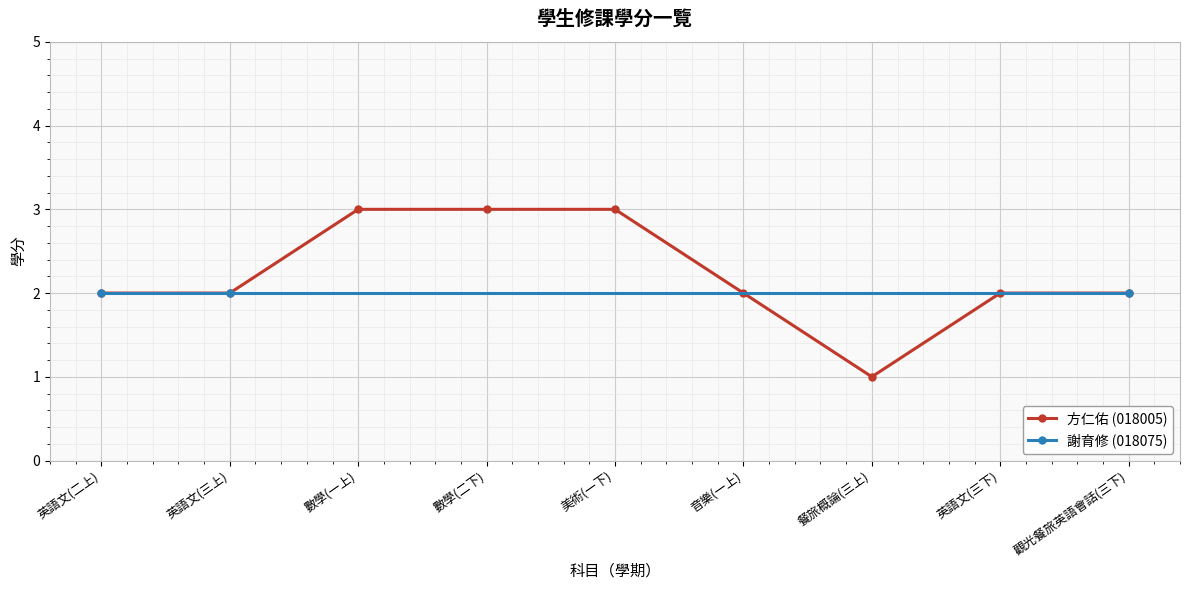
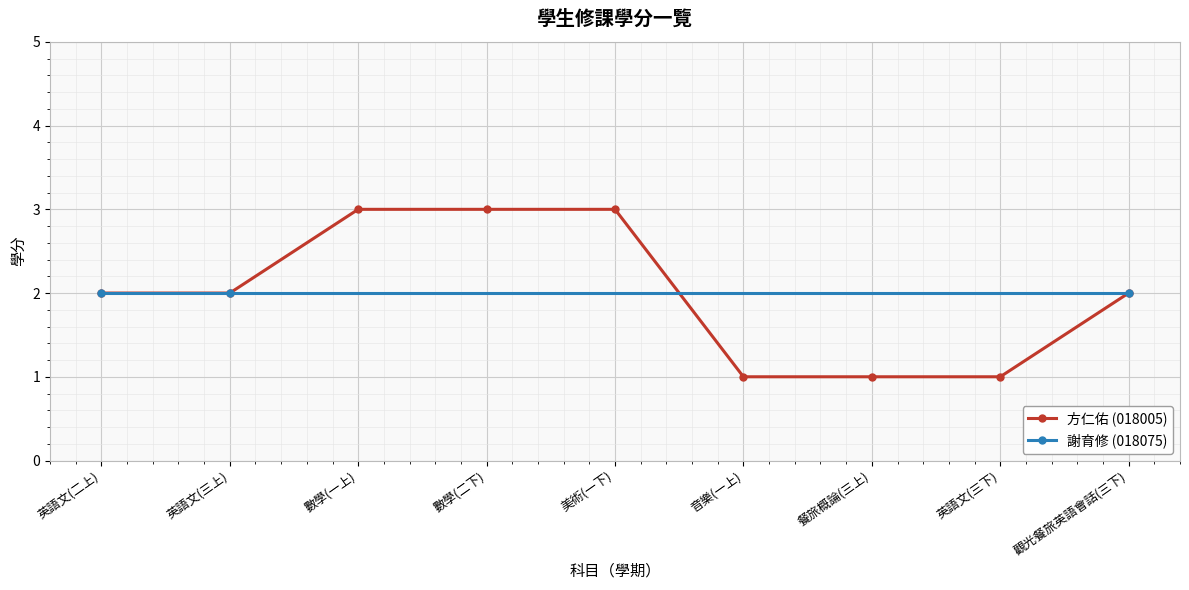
方仁佑 (018005), 音樂(一上): 2 -> 1
方仁佑 (018005), 英語文(三下): 2 -> 1
